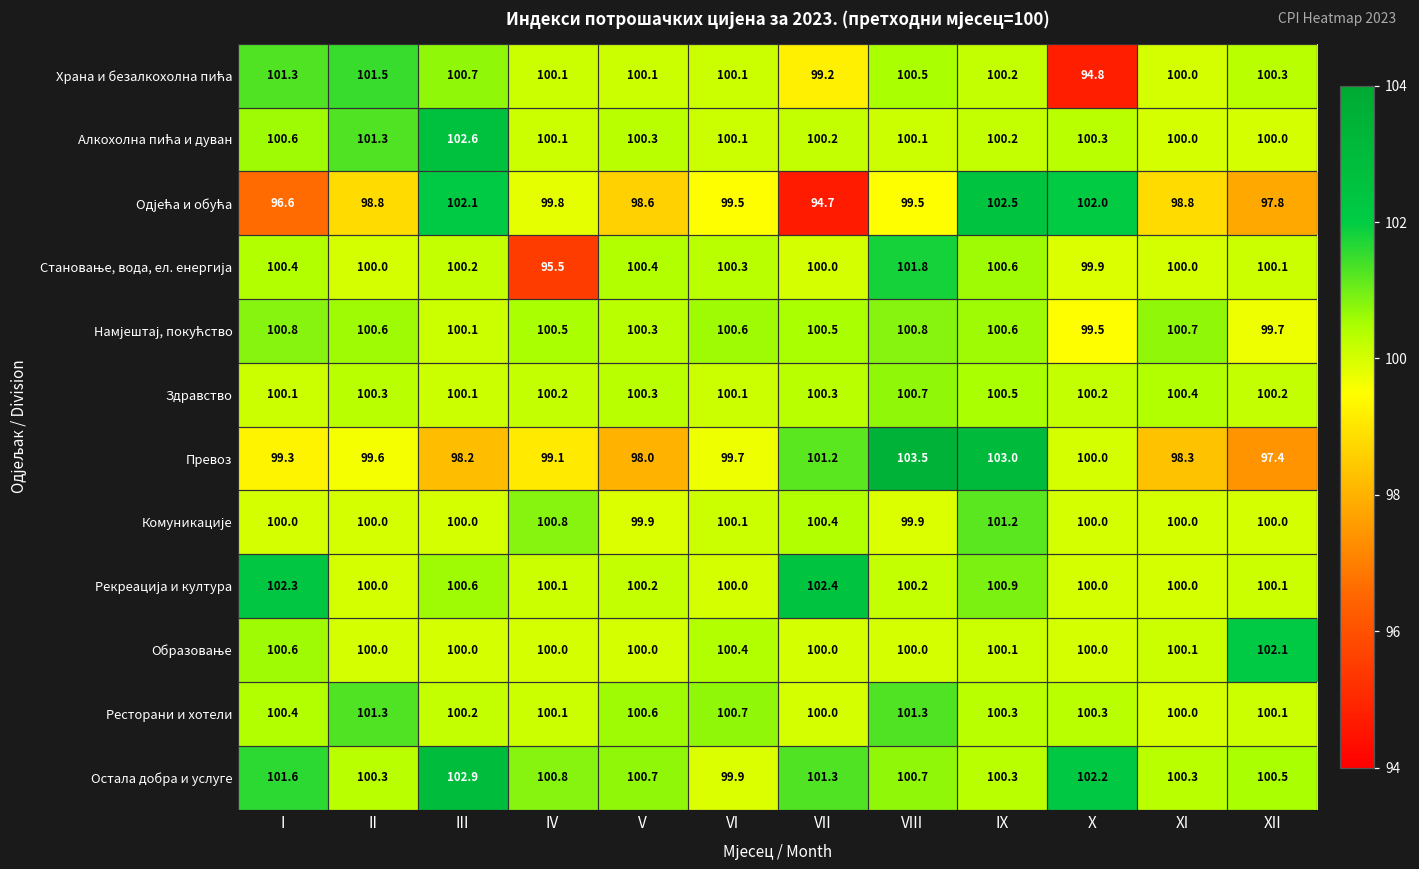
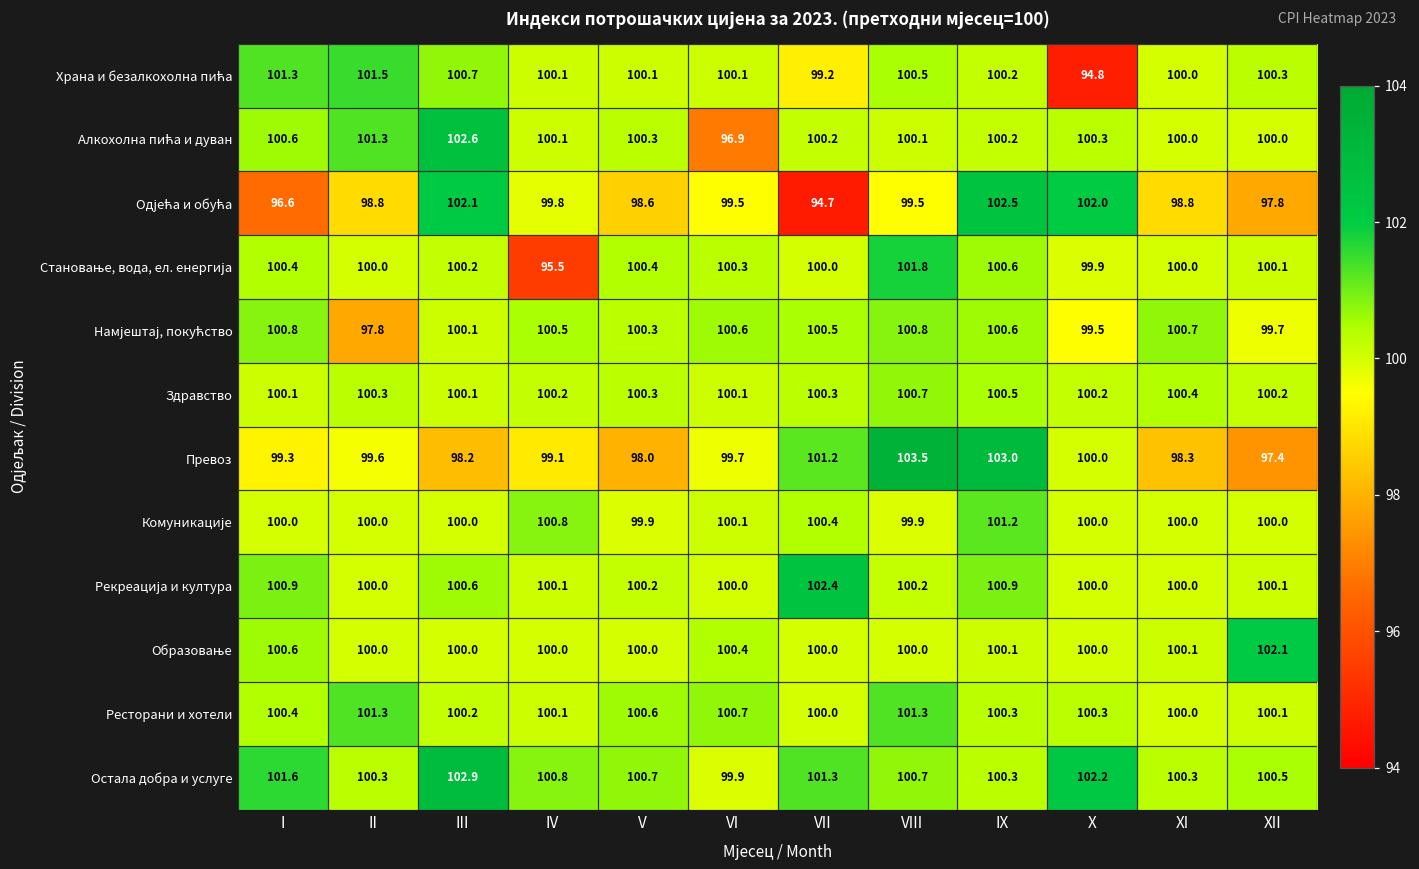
Алкохолна пића и дуван, VI: 100.1 -> 96.9
Намјештај, покућство, II: 100.6 -> 97.8
Рекреација и култура, I: 102.3 -> 100.9
